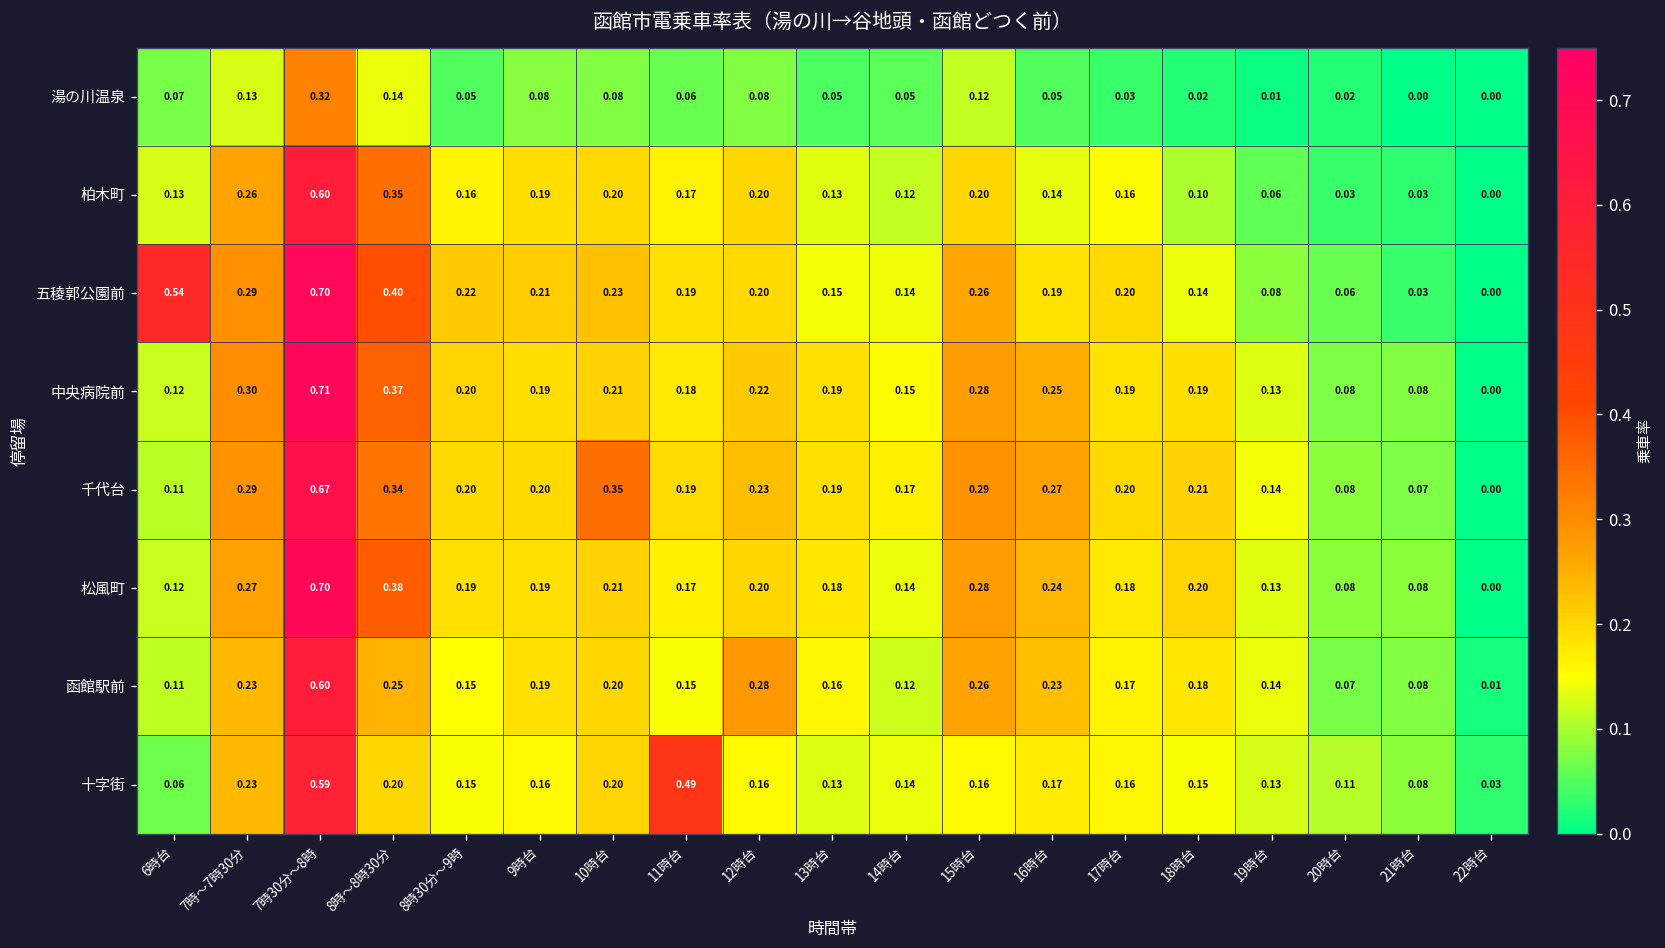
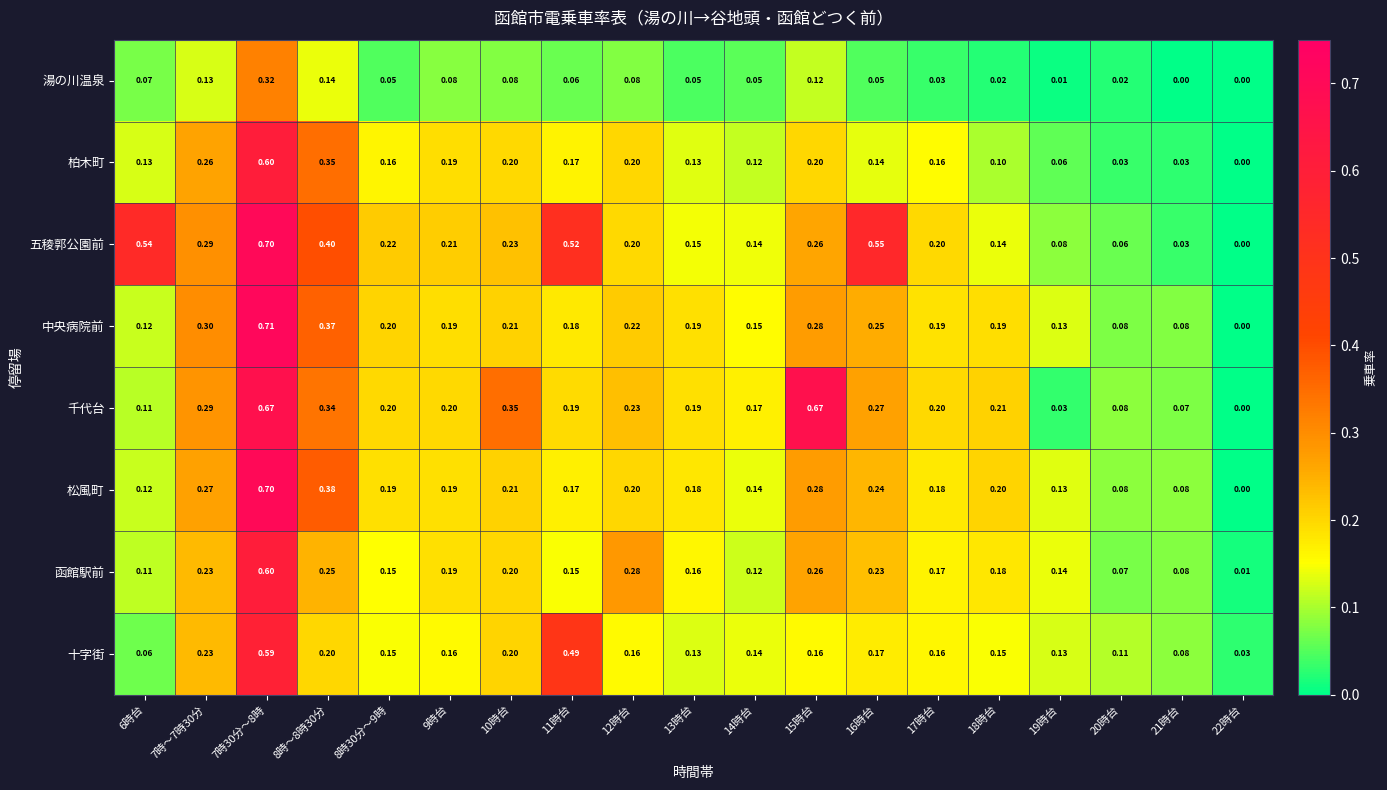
五稜郭公園前, 11時台: 0.19 -> 0.52
五稜郭公園前, 16時台: 0.19 -> 0.55
千代台, 15時台: 0.29 -> 0.67
千代台, 19時台: 0.14 -> 0.03
